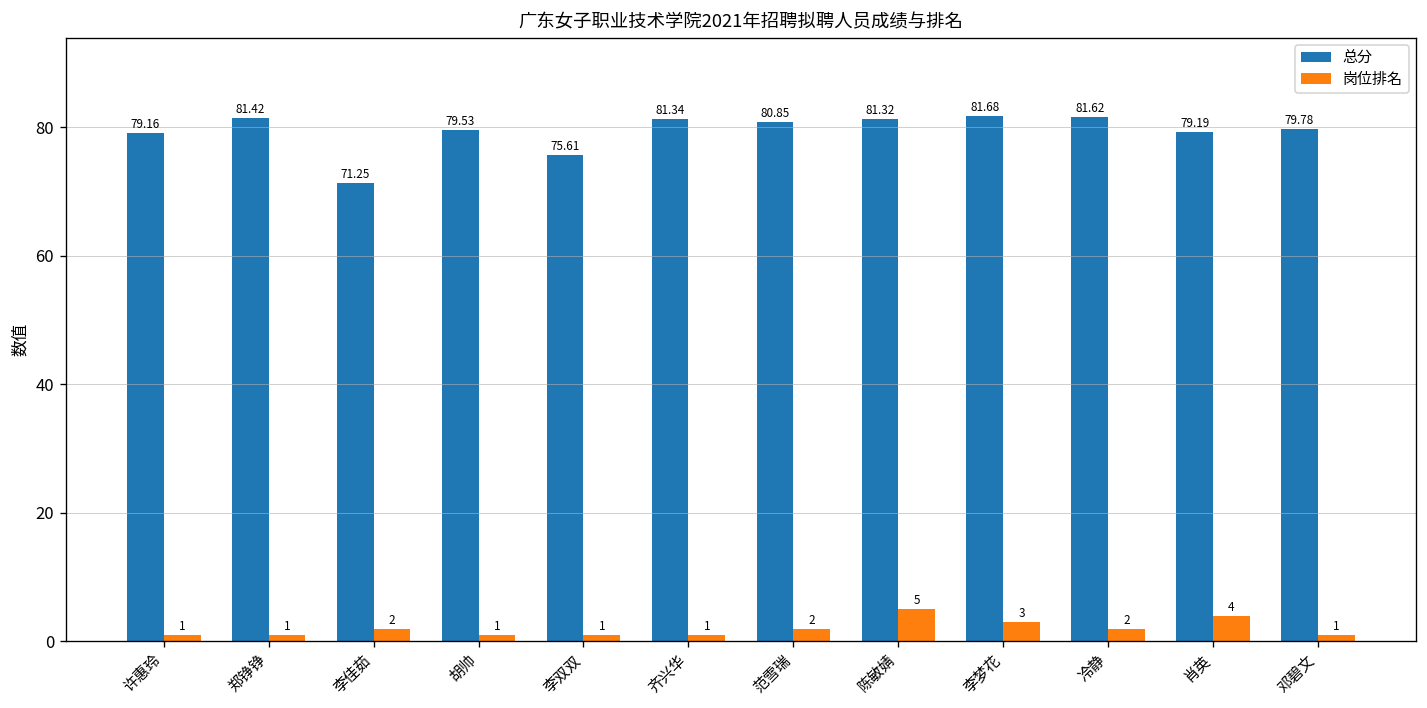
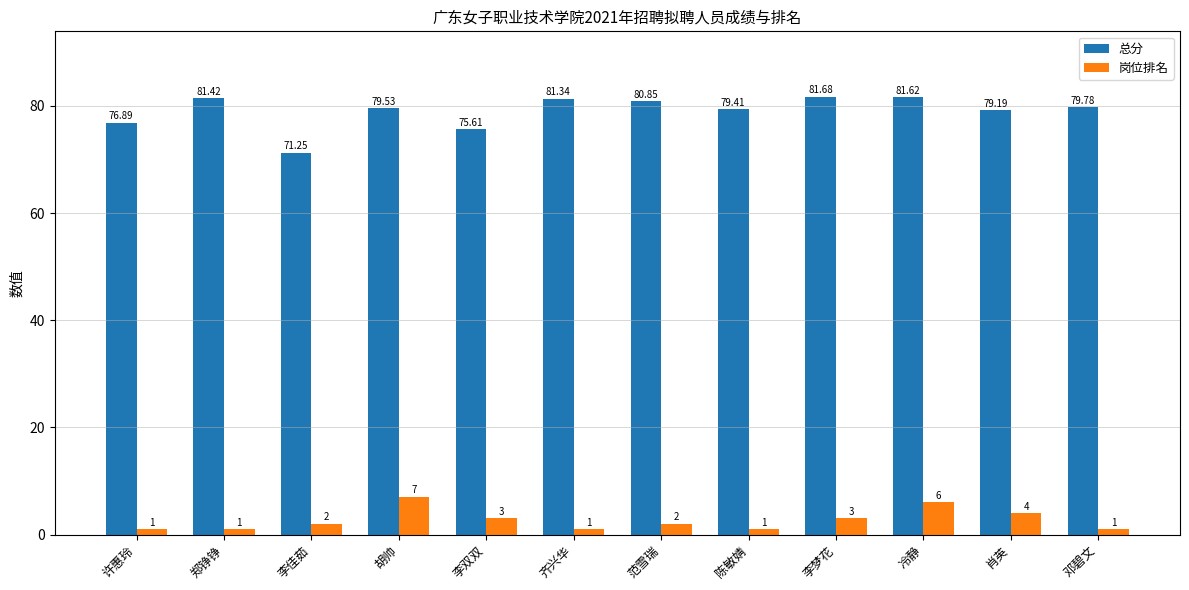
总分, 许惠玲: 79.16 -> 76.89
岗位排名, 胡帅: 1 -> 7
岗位排名, 李双双: 1 -> 3
总分, 陈敏婧: 81.32 -> 79.41
岗位排名, 陈敏婧: 5 -> 1
岗位排名, 冷静: 2 -> 6
